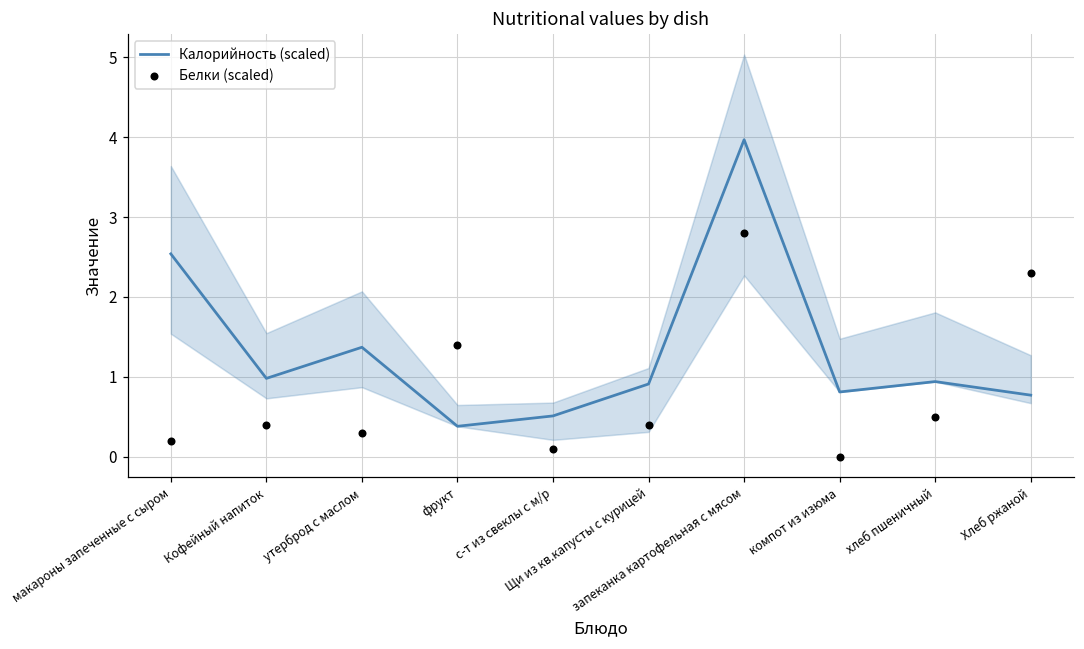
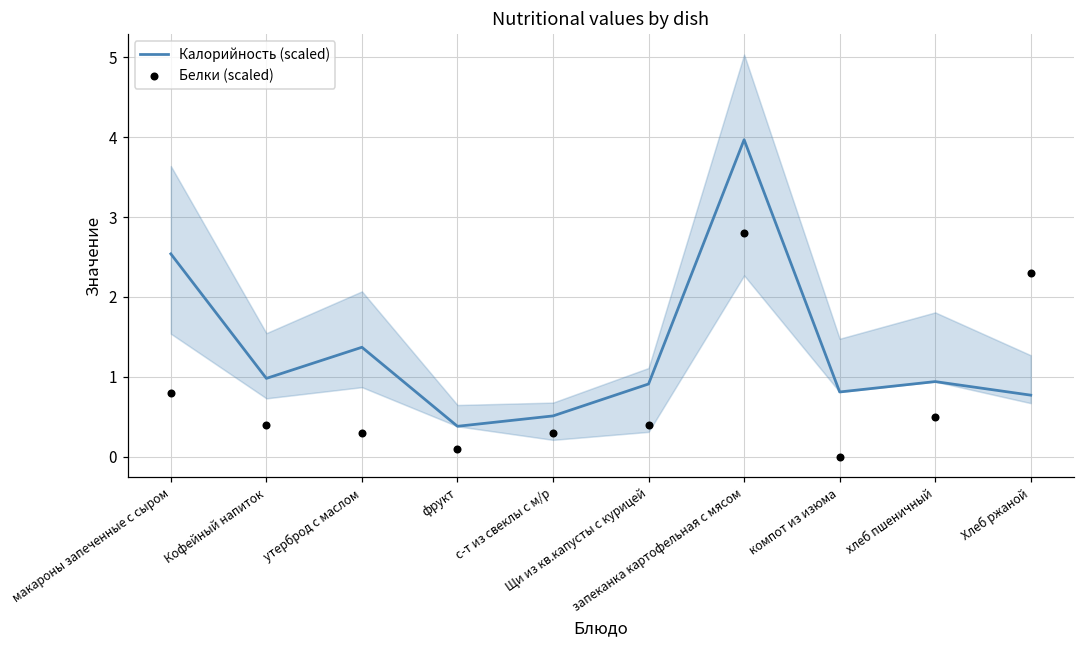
Белки (scaled), макароны запеченные с сыром: 0.2 -> 0.8
Белки (scaled), фрукт: 1.4 -> 0.1
Белки (scaled), с-т из свеклы с м/р: 0.1 -> 0.3
